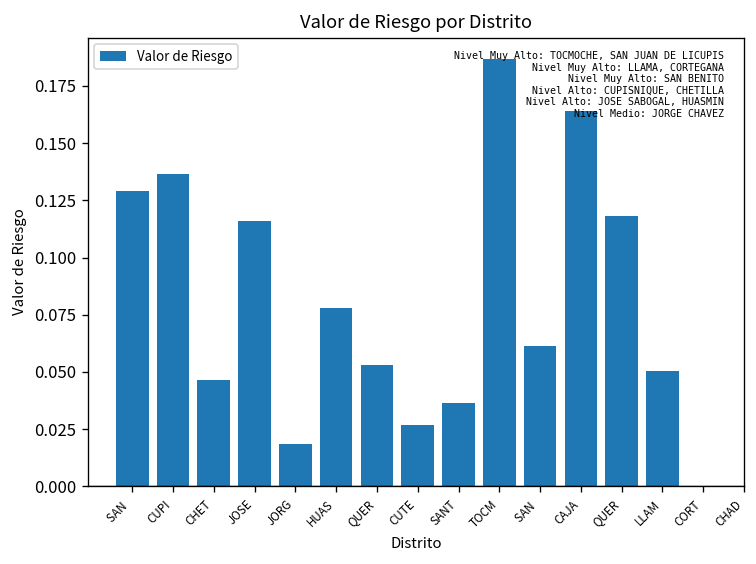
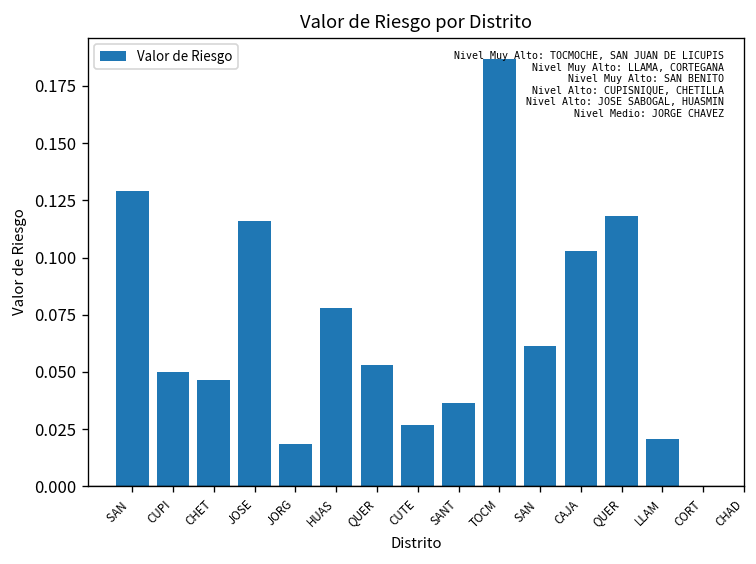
CUPI: 0.136 -> 0.050
CAJA: 0.164 -> 0.103
LLAM: 0.051 -> 0.021
